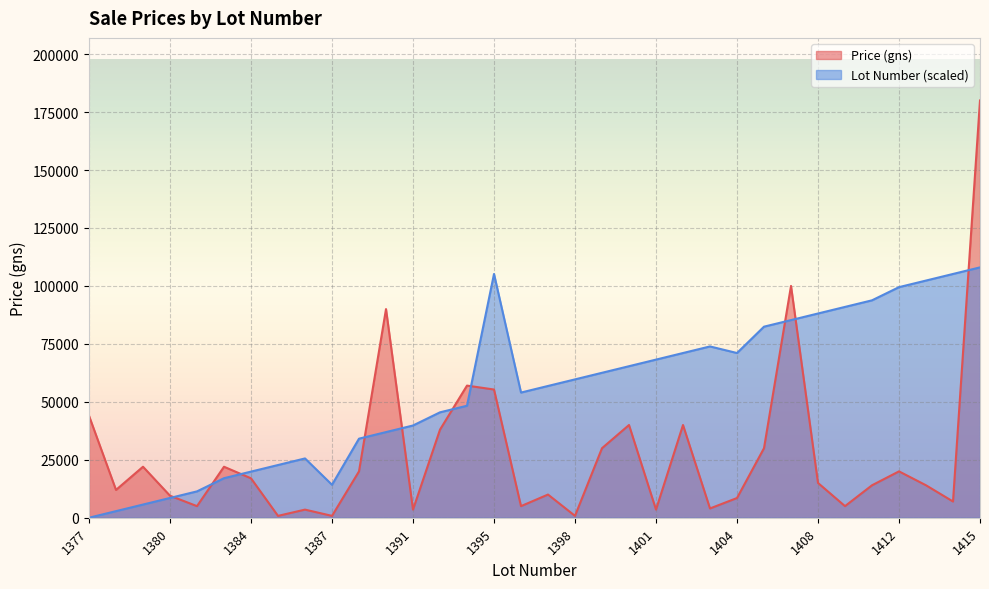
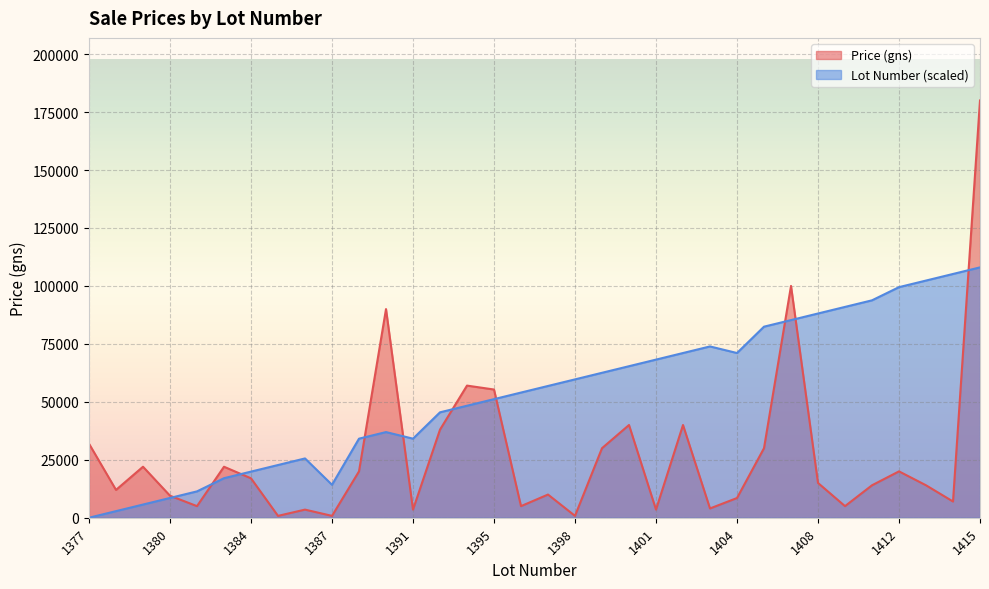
Price (gns), 1377: 44000 -> 32000
Lot Number (scaled), 1391: 40000 -> 34000
Lot Number (scaled), 1395: 105000 -> 51000
